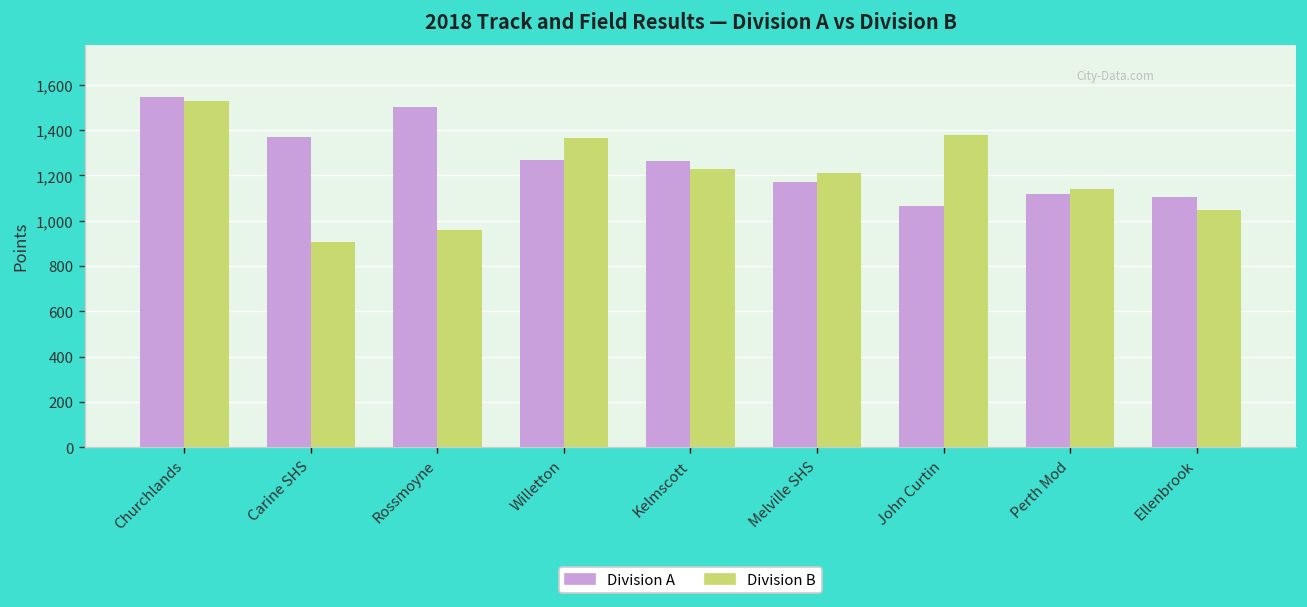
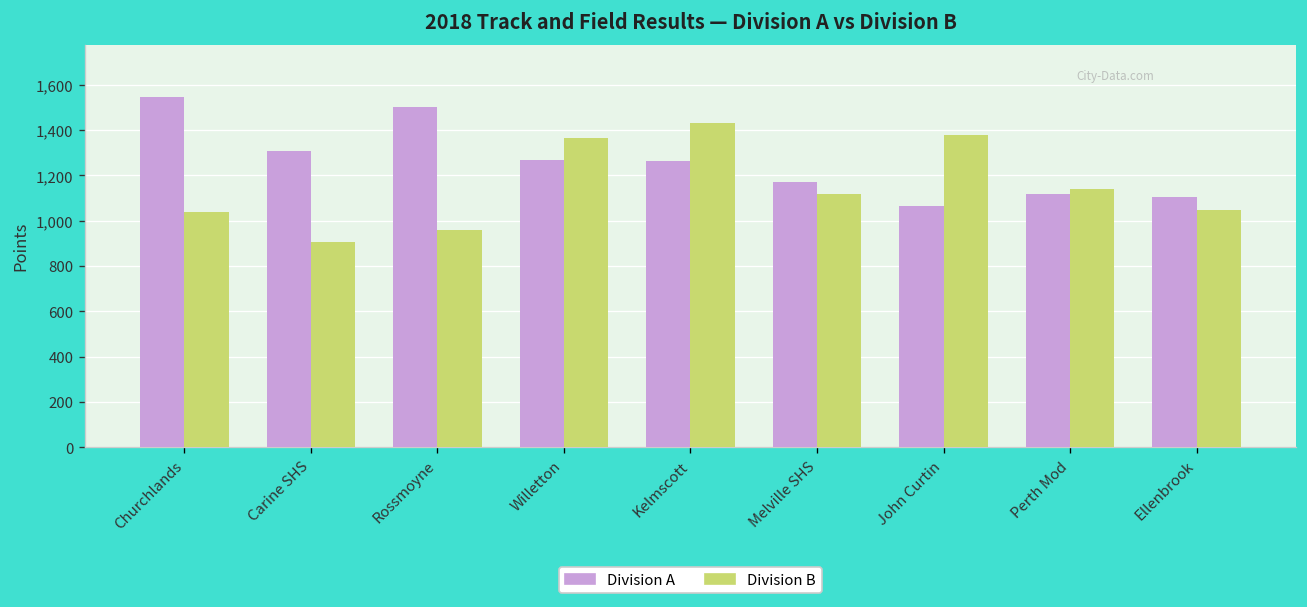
Division B, Churchlands: 1,530 -> 1,040
Division A, Carine SHS: 1,370 -> 1,310
Division B, Kelmscott: 1,230 -> 1,430
Division B, Melville SHS: 1,210 -> 1,120
